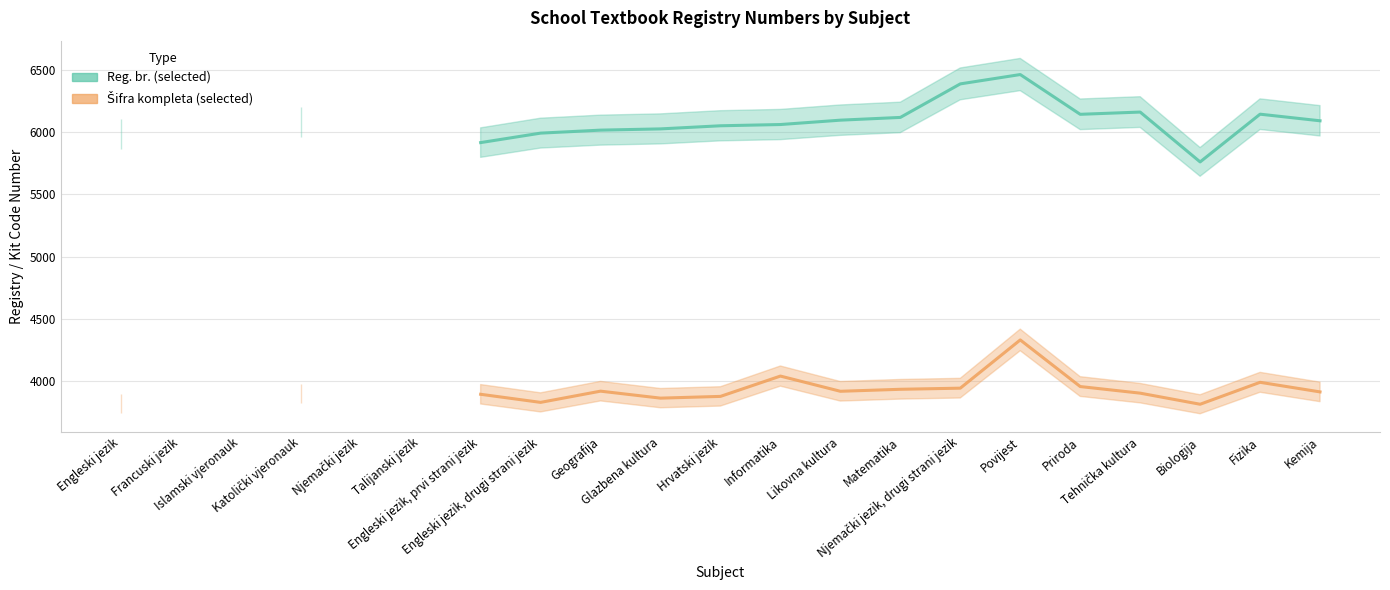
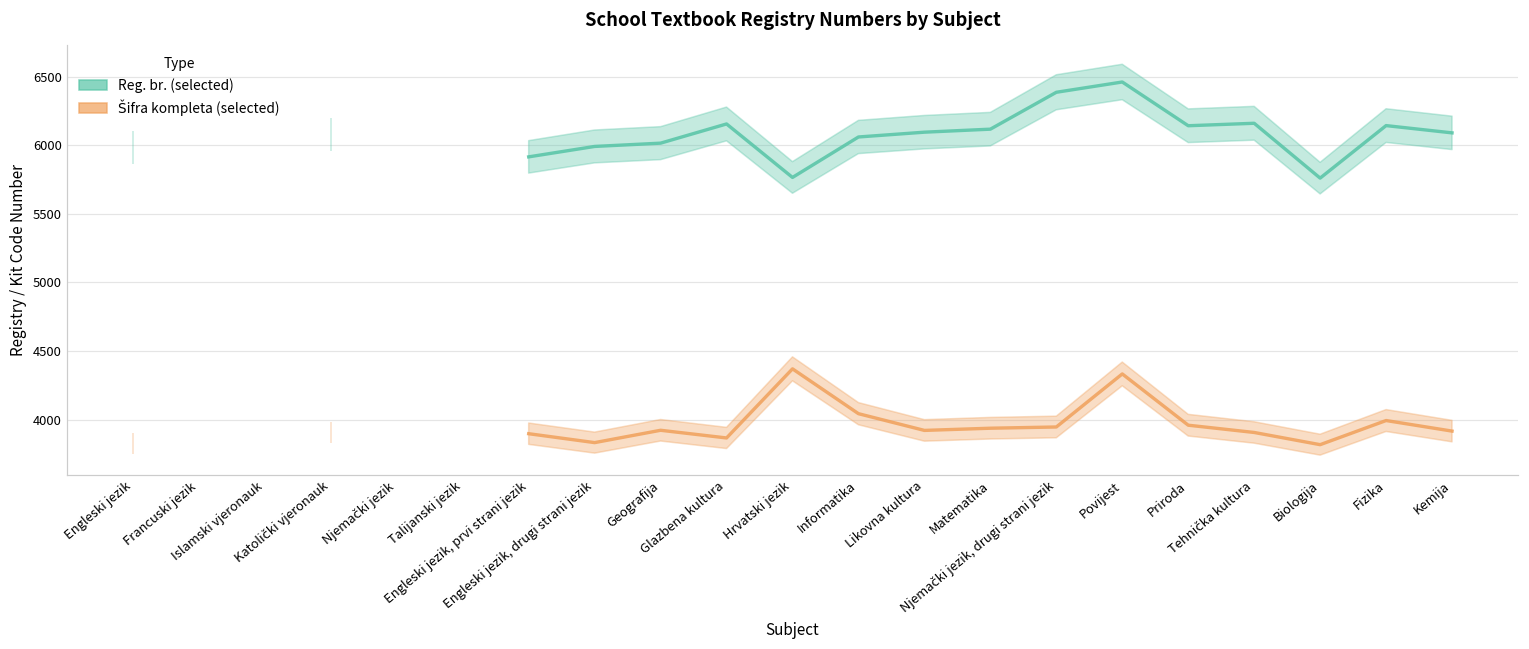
Reg. br. (selected), Glazbena kultura: 6030 -> 6160
Reg. br. (selected), Hrvatski jezik: 6050 -> 5770
Šifra kompleta (selected), Hrvatski jezik: 3880 -> 4370
